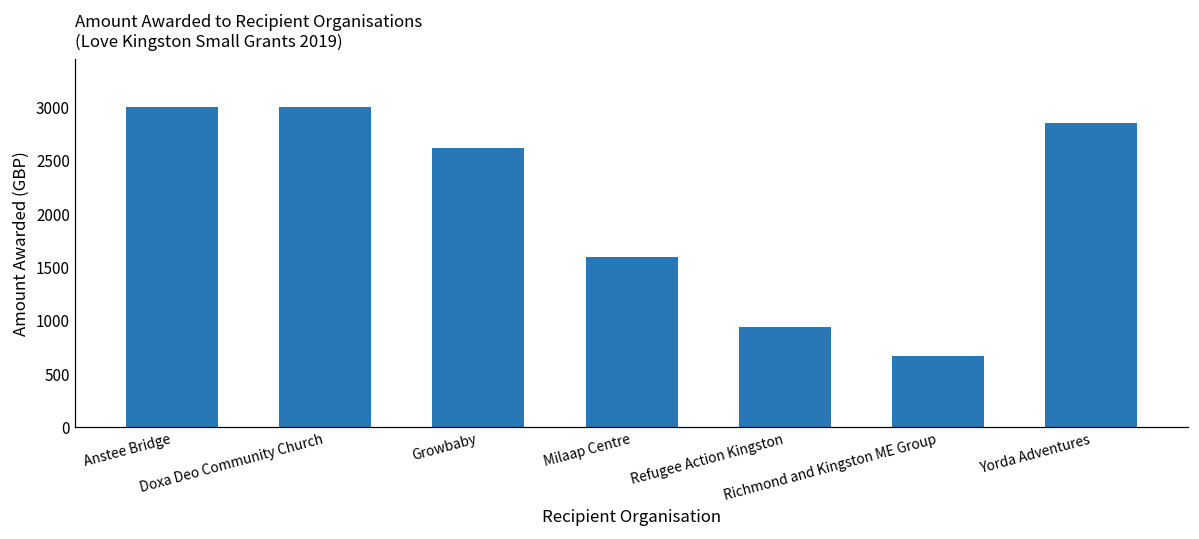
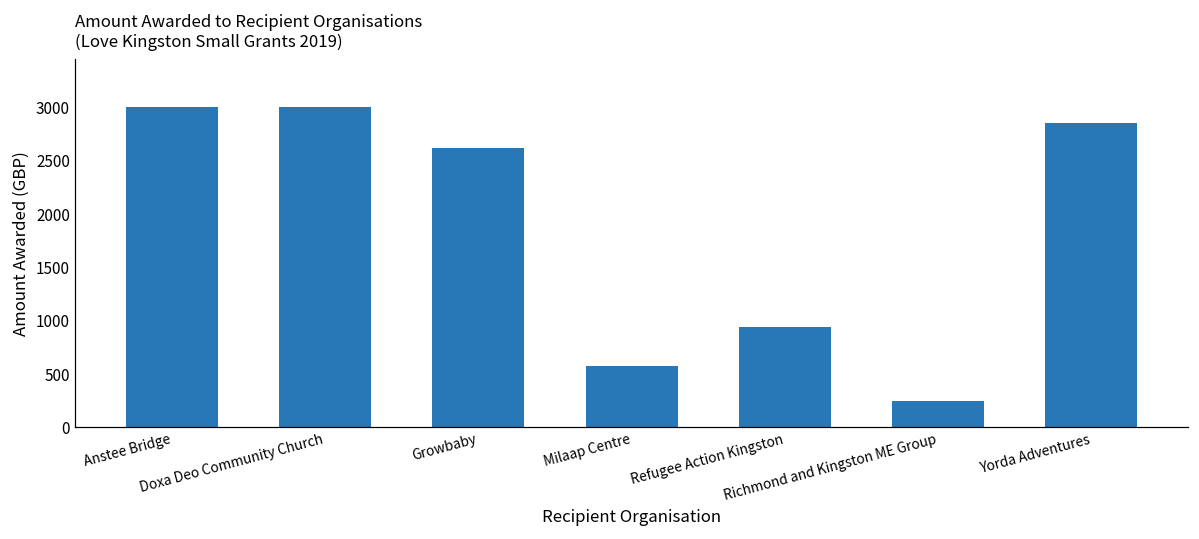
Milaap Centre: 1600 -> 600
Richmond and Kingston ME Group: 700 -> 300
